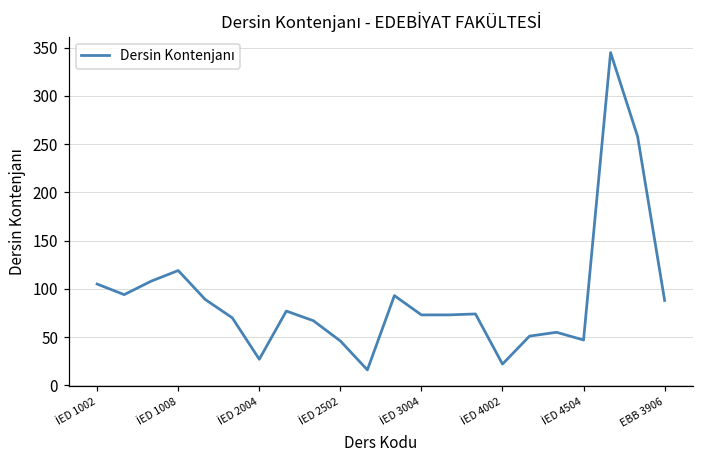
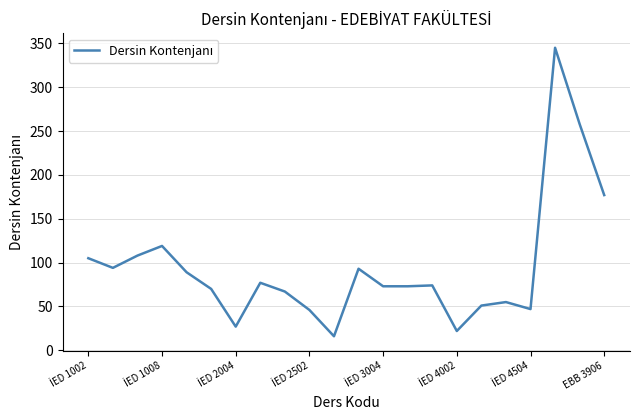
EBB 3906: 90 -> 180
